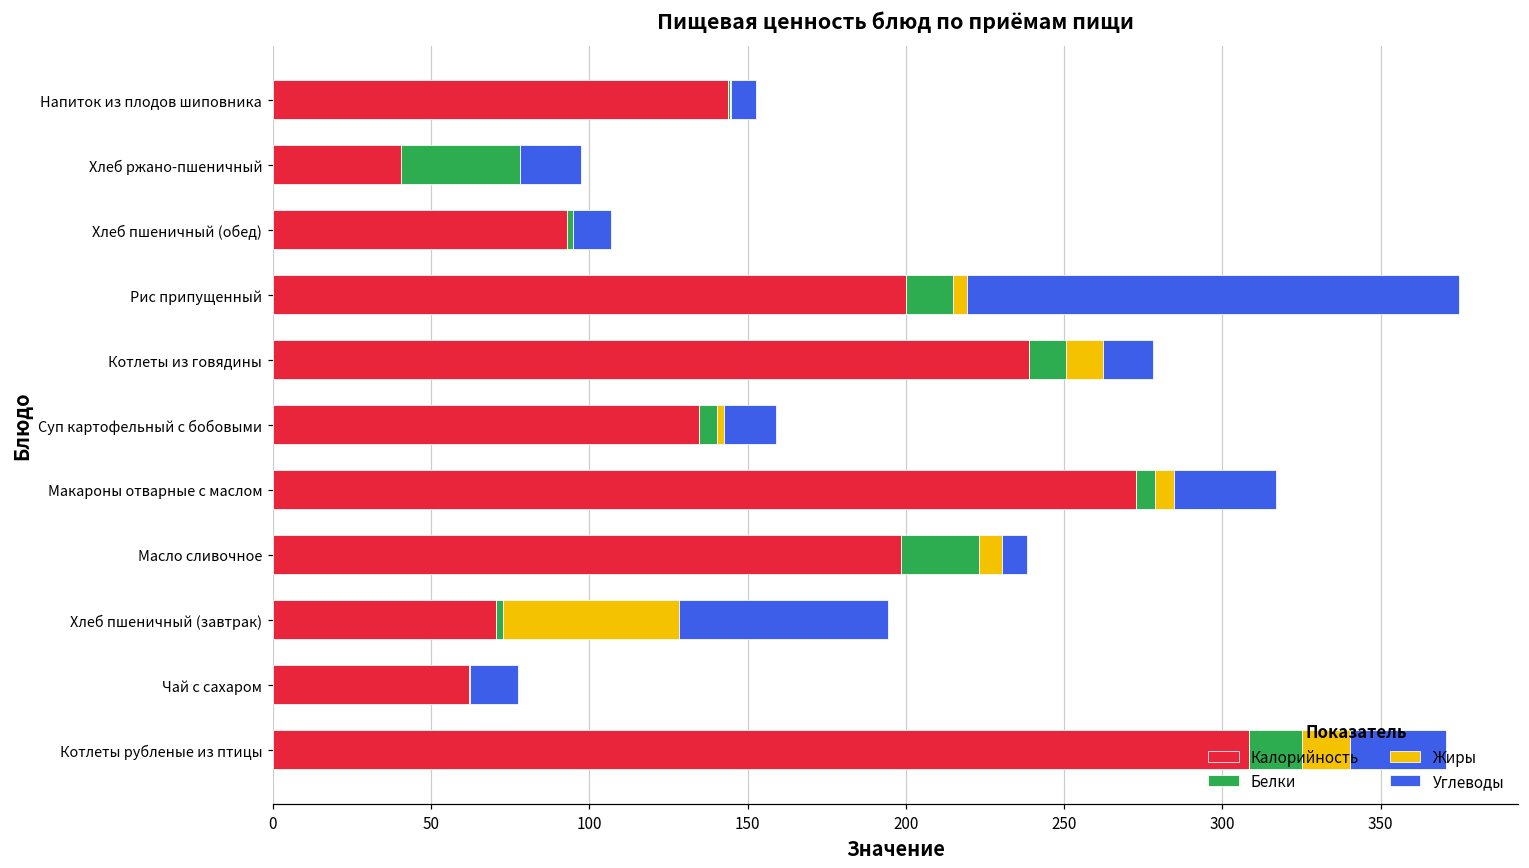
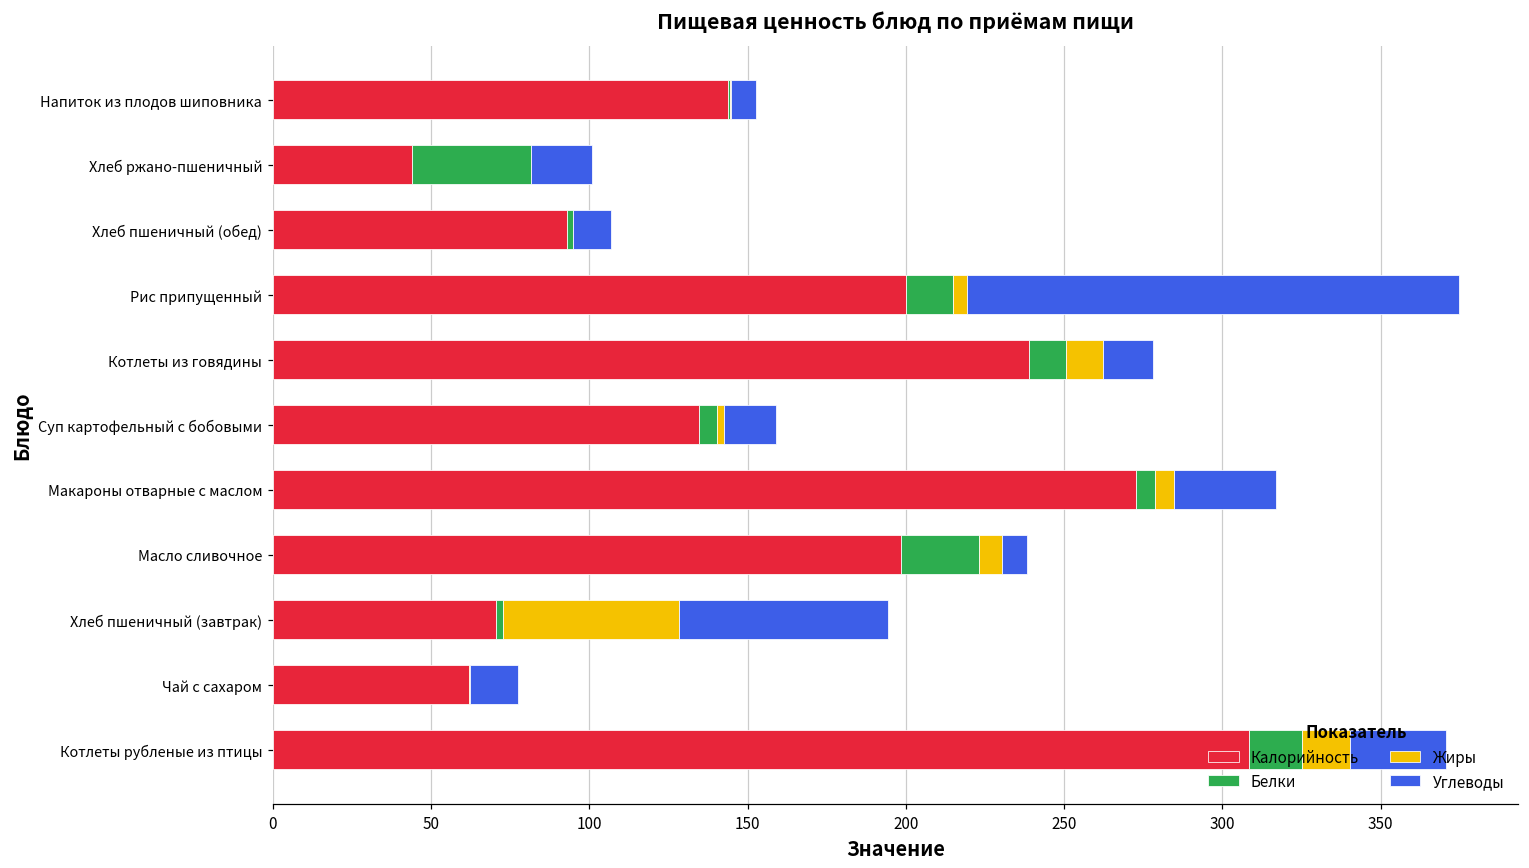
Калорийность, Хлеб ржано-пшеничный: 41 -> 44
